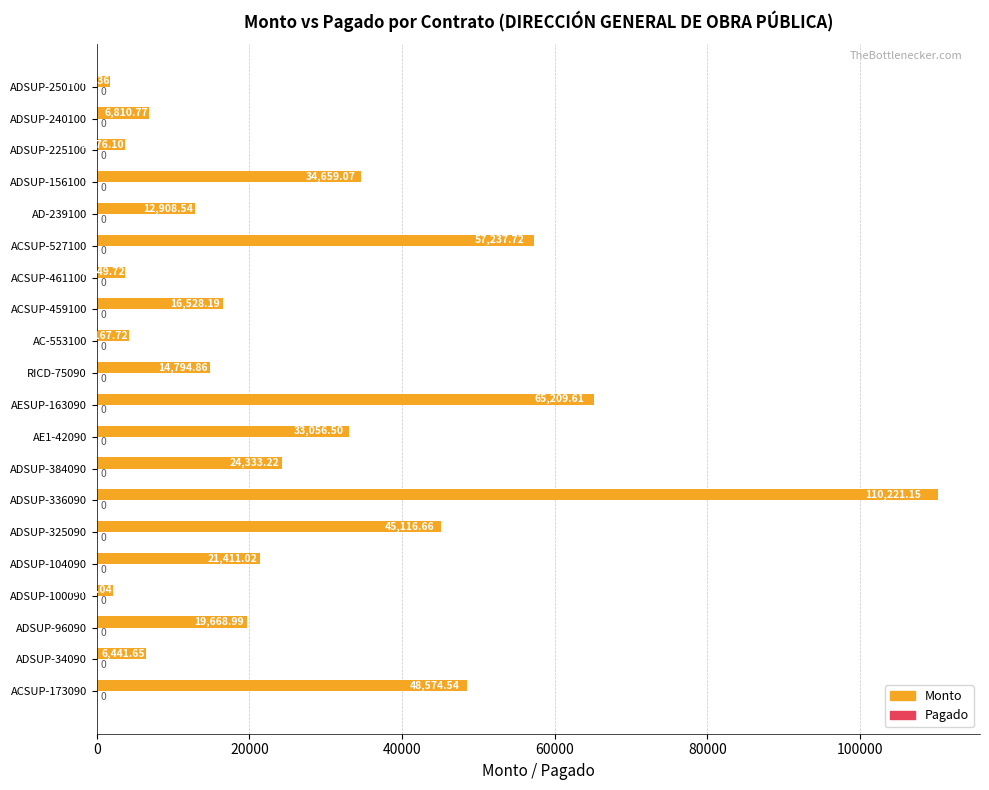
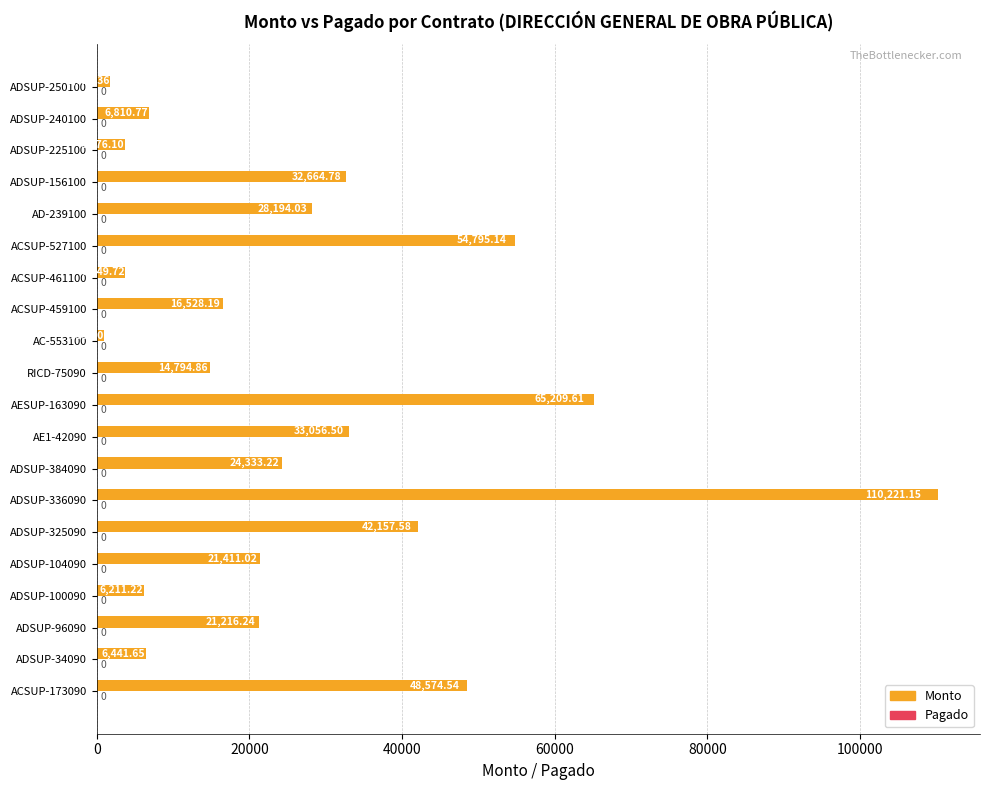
Monto, ADSUP-156100: 34,659.07 -> 32,664.78
Monto, AD-239100: 12,908.54 -> 28,194.03
Monto, ACSUP-527100: 57,237.72 -> 54,795.14
Monto, AC-553100: 4000 -> 1000
Monto, ADSUP-325090: 45,116.66 -> 42,157.58
Monto, ADSUP-100090: 2000 -> 6000
Monto, ADSUP-96090: 19,668.99 -> 21,216.24
